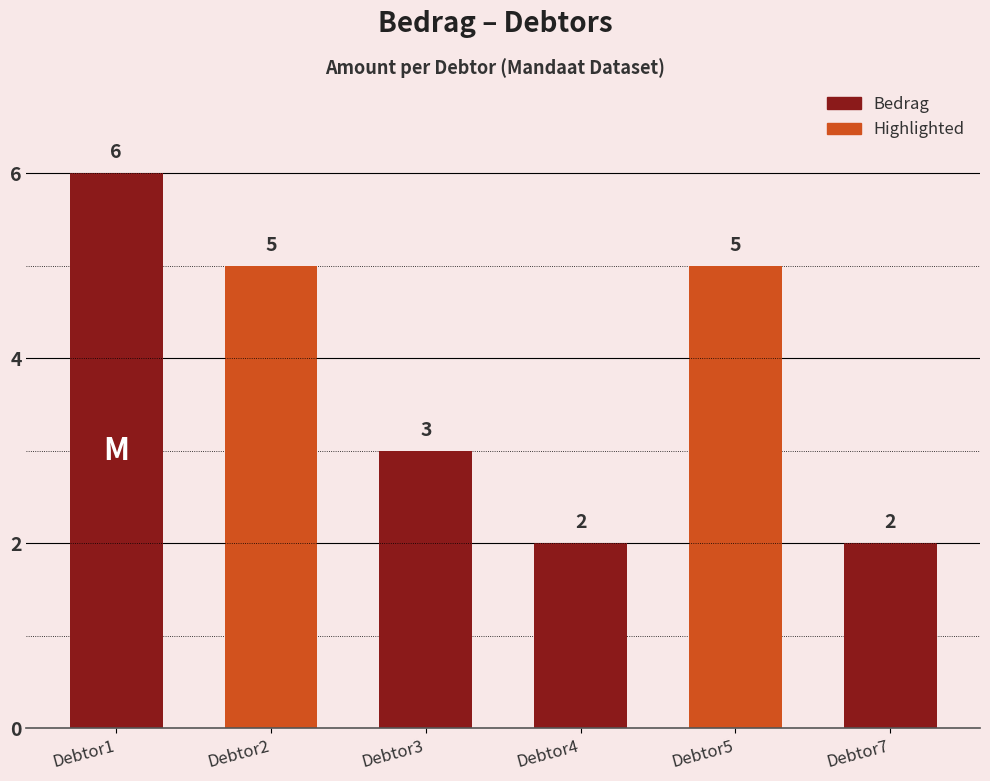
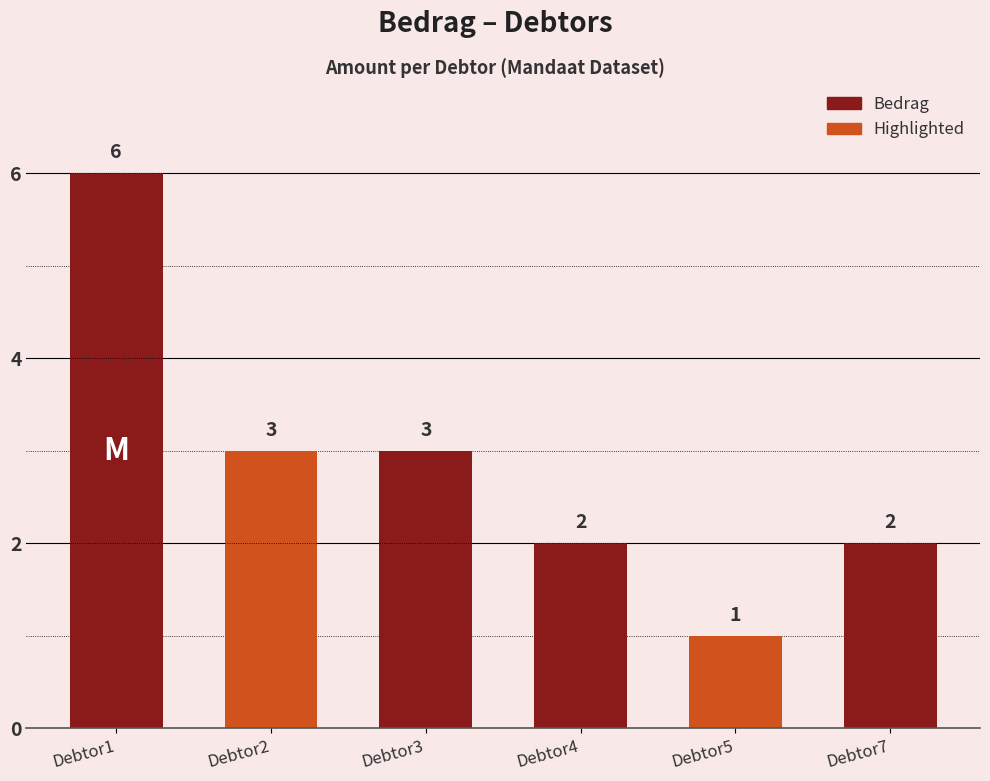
Debtor2: 5 -> 3
Debtor5: 5 -> 1
